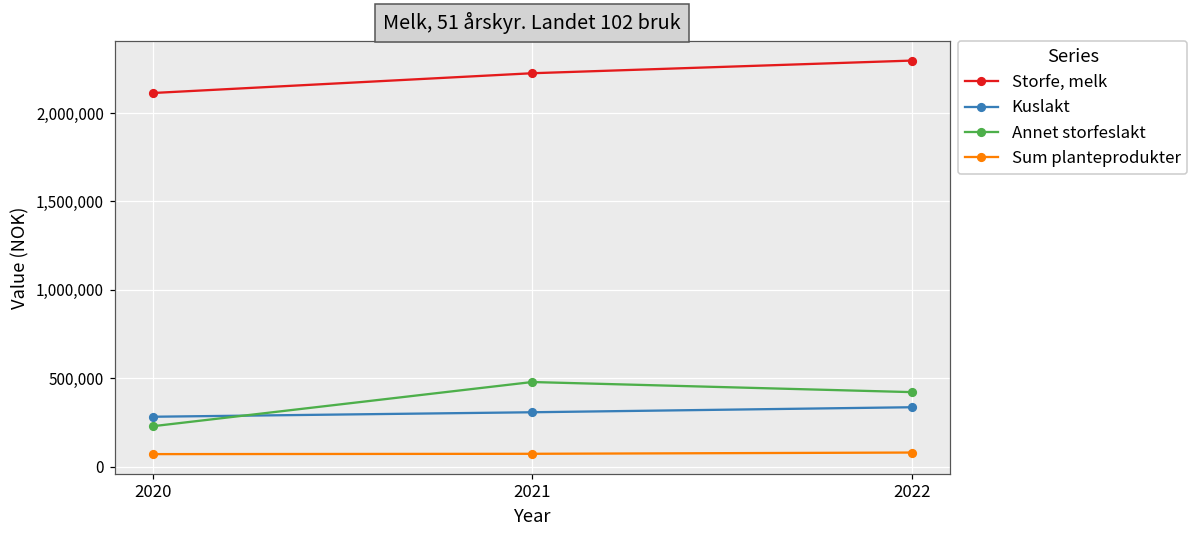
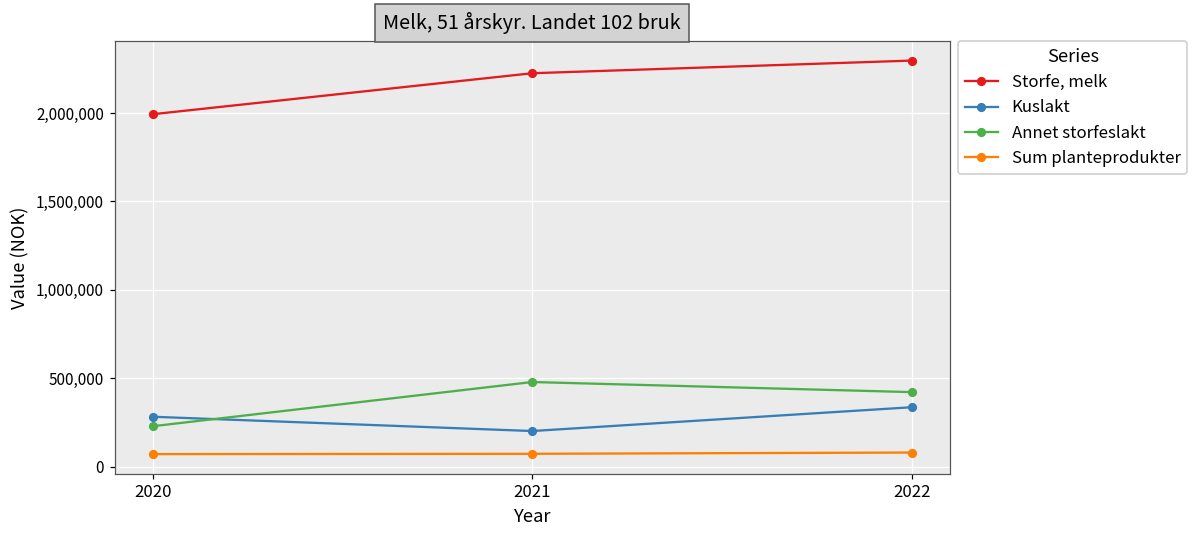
Storfe, melk, 2020: 2,110,000 -> 1,990,000
Kuslakt, 2021: 310,000 -> 200,000
